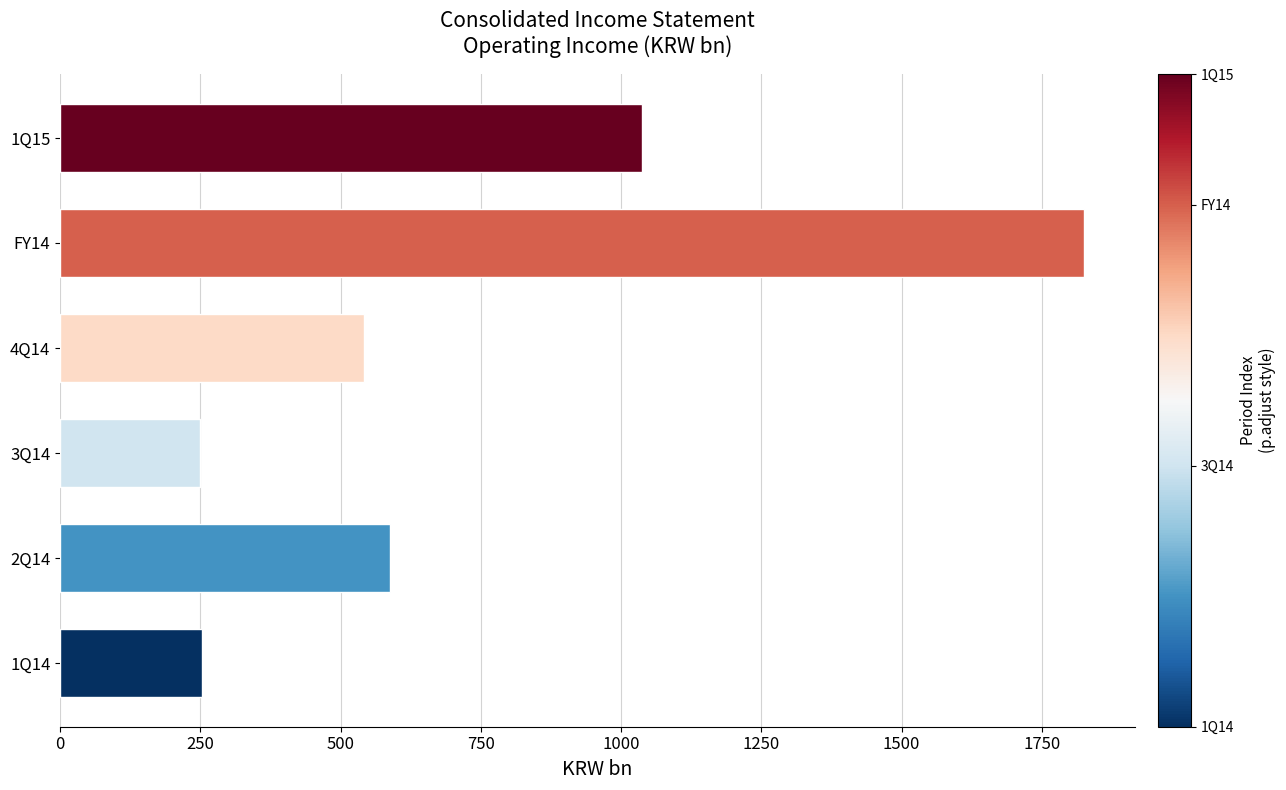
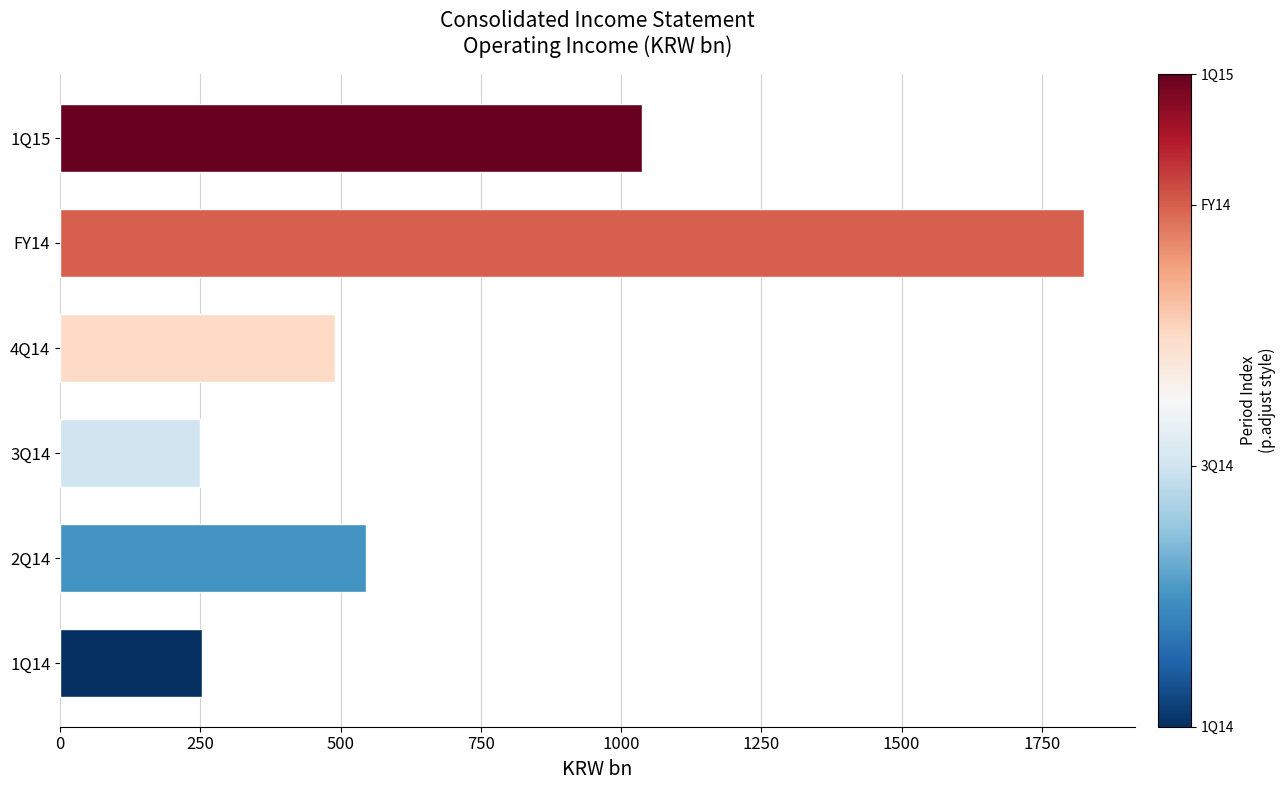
4Q14: 540 -> 490
2Q14: 590 -> 550
